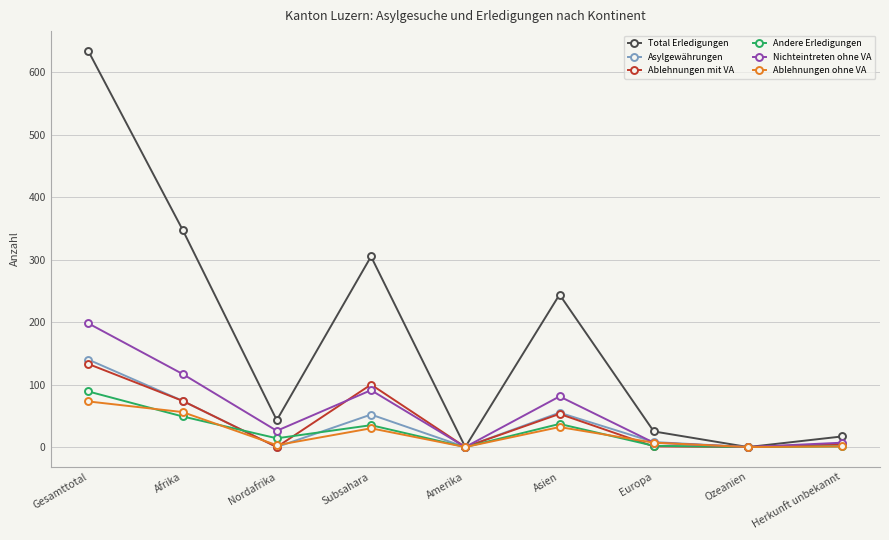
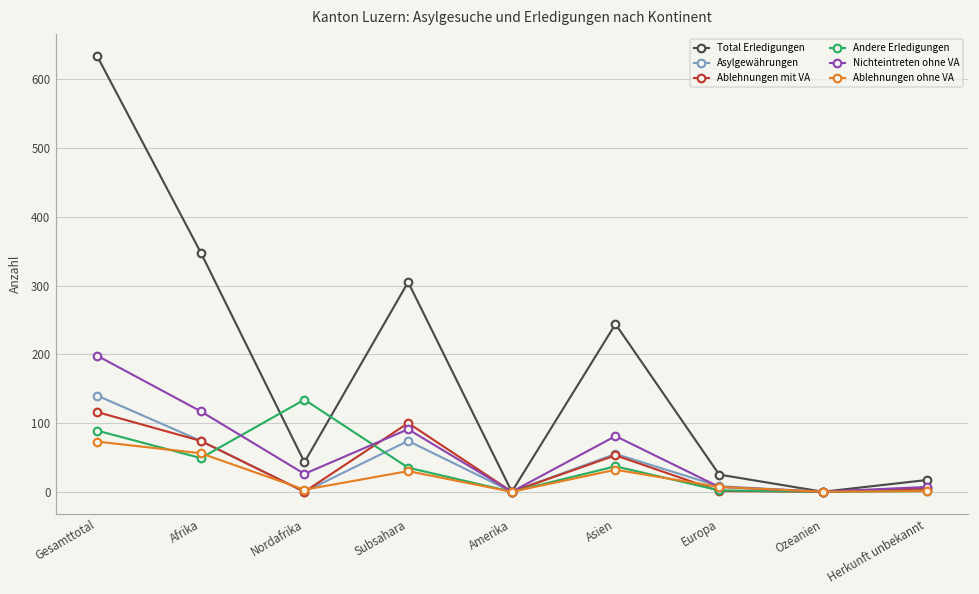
Ablehnungen mit VA, Gesamttotal: 130 -> 120
Andere Erledigungen, Nordafrika: 10 -> 130
Asylgewährungen, Subsahara: 50 -> 70
